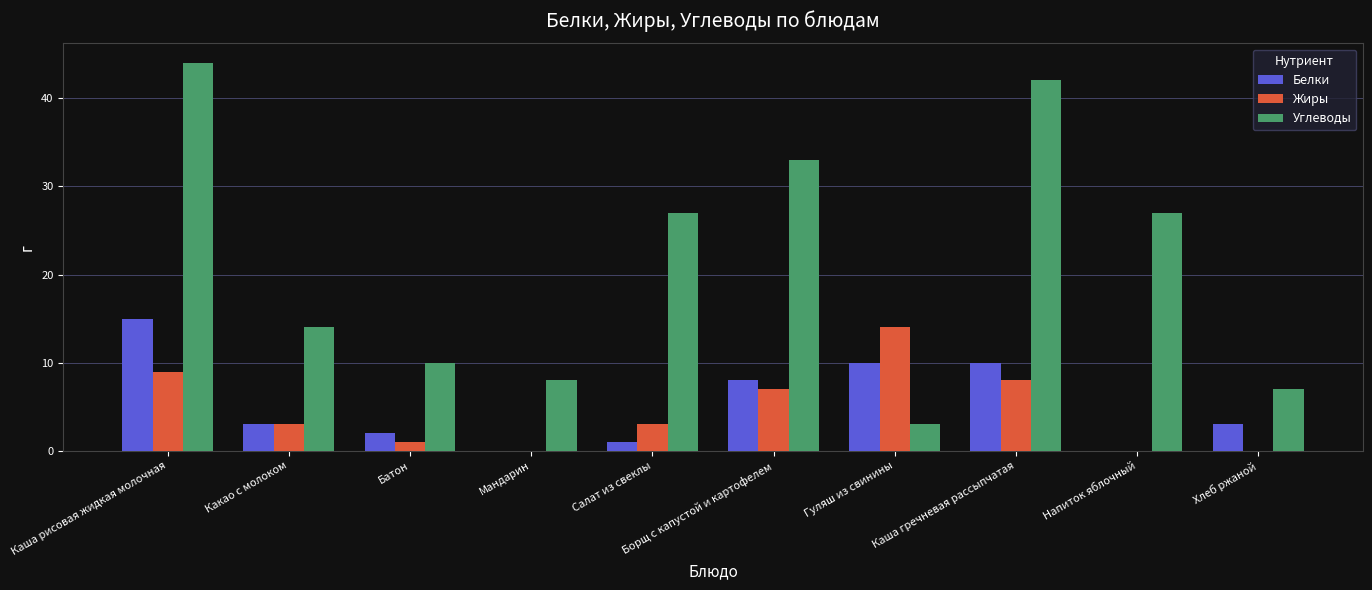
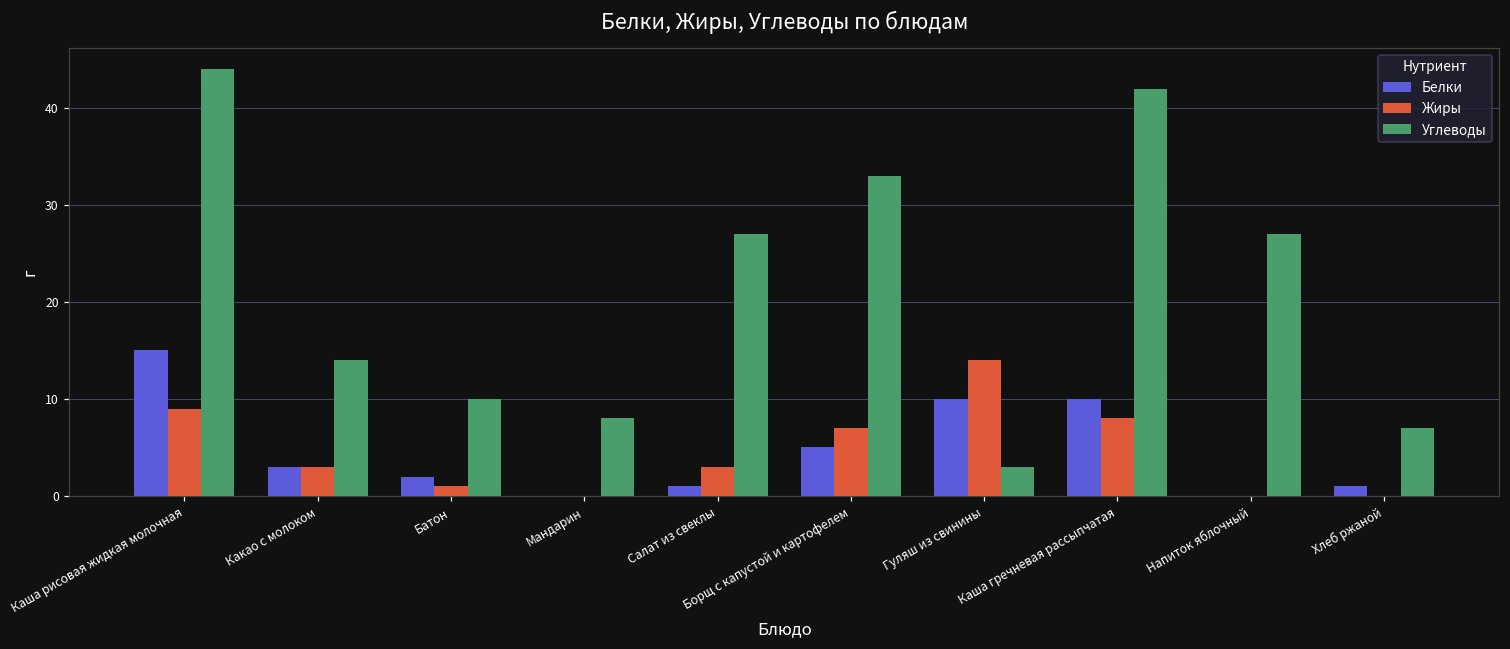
Белки, Борщ с капустой и картофелем: 8 -> 5
Белки, Хлеб ржаной: 3 -> 1
